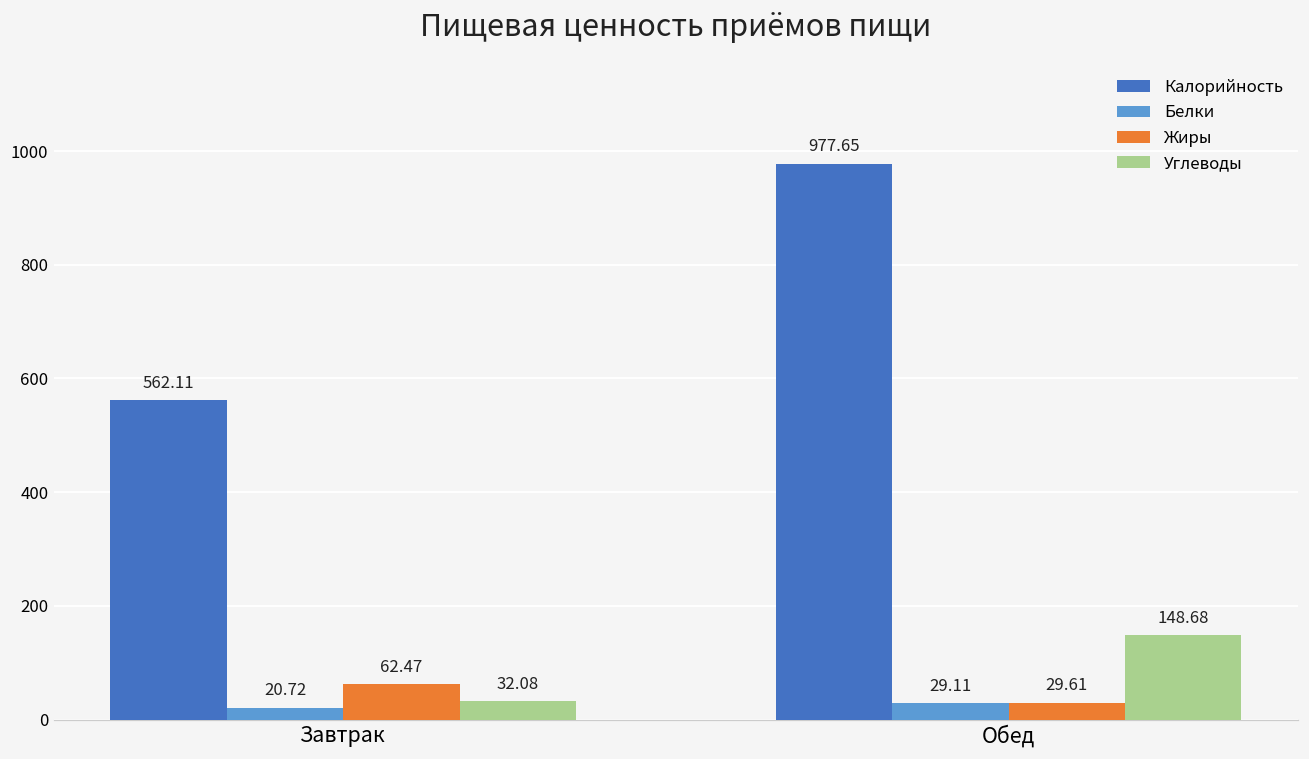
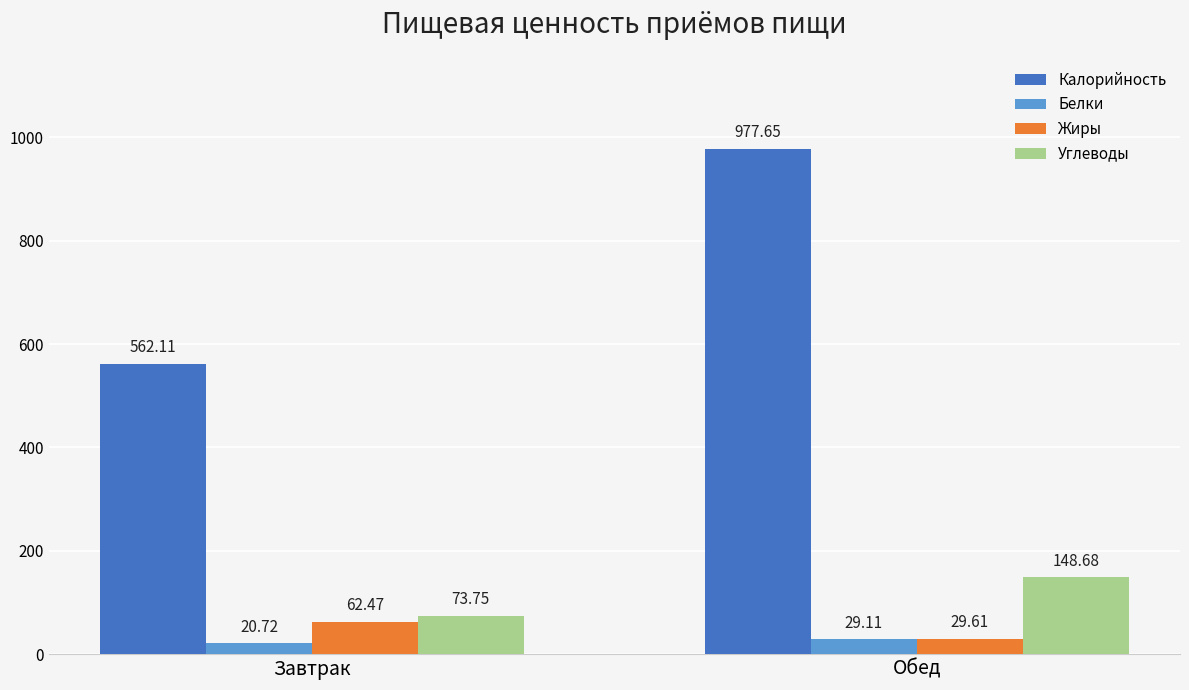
Углеводы, Завтрак: 32.08 -> 73.75
